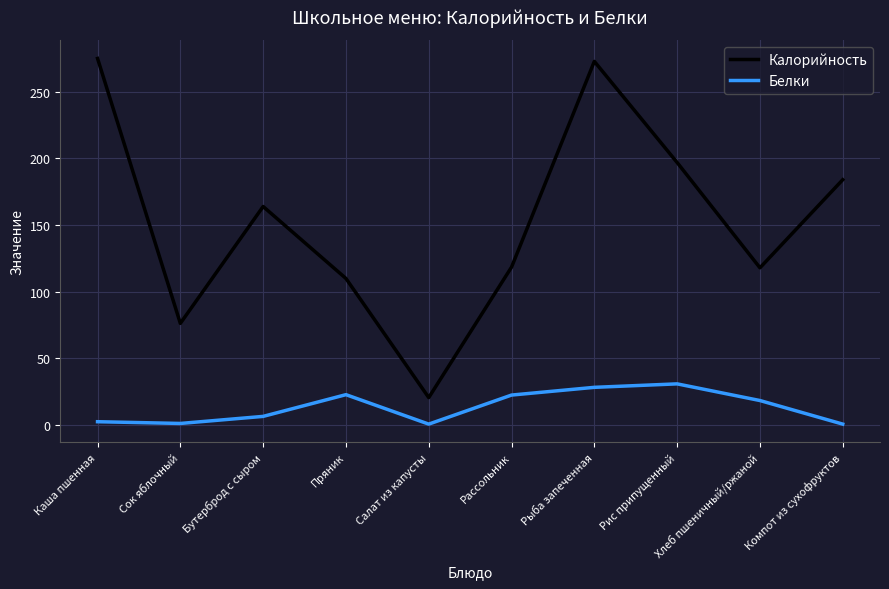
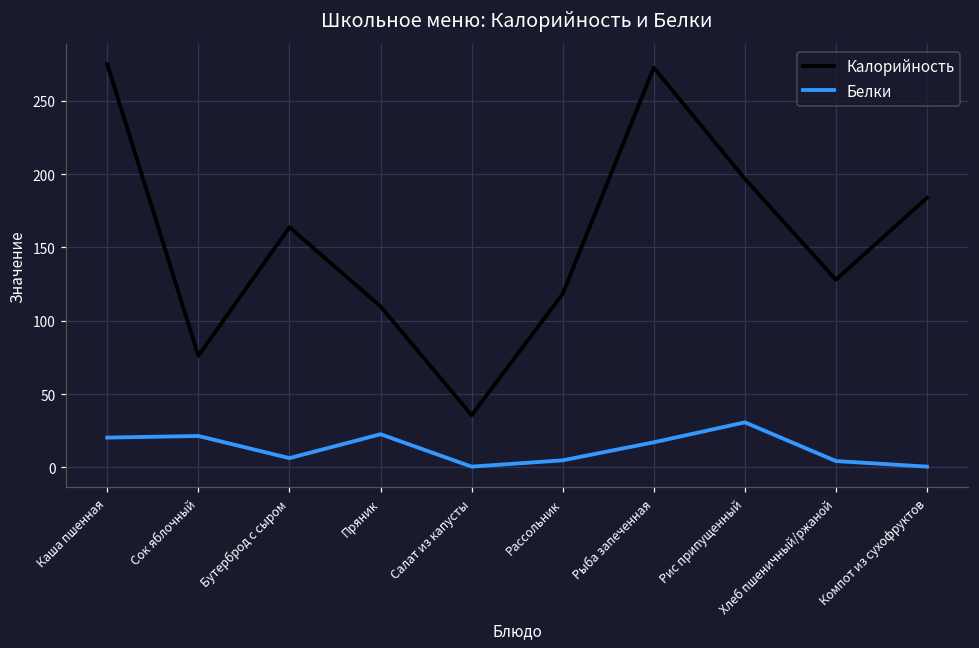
Белки, Каша пшенная: 2 -> 20
Белки, Сок яблочный: 1 -> 21
Калорийность, Салат из капусты: 20 -> 36
Белки, Рассольник: 22 -> 5
Белки, Рыба запеченная: 28 -> 17
Калорийность, Хлеб пшеничный/ржаной: 118 -> 128
Белки, Хлеб пшеничный/ржаной: 18 -> 4
